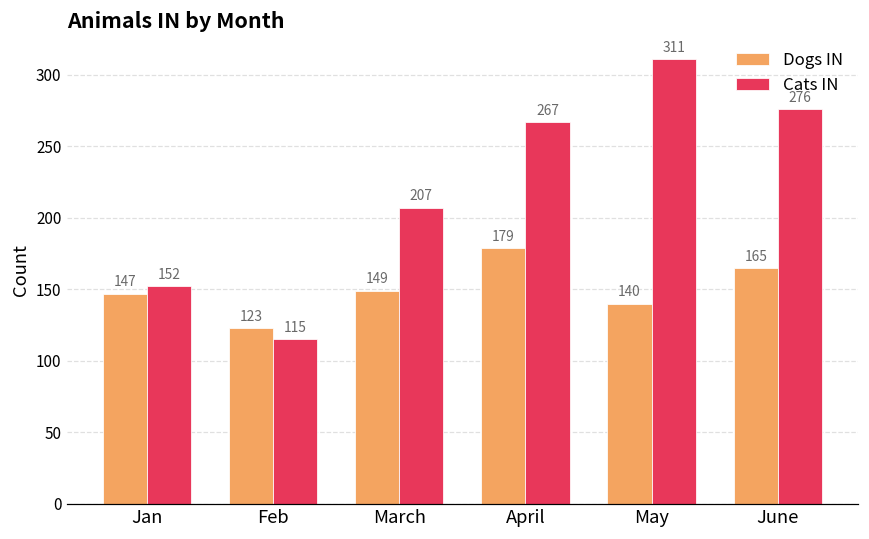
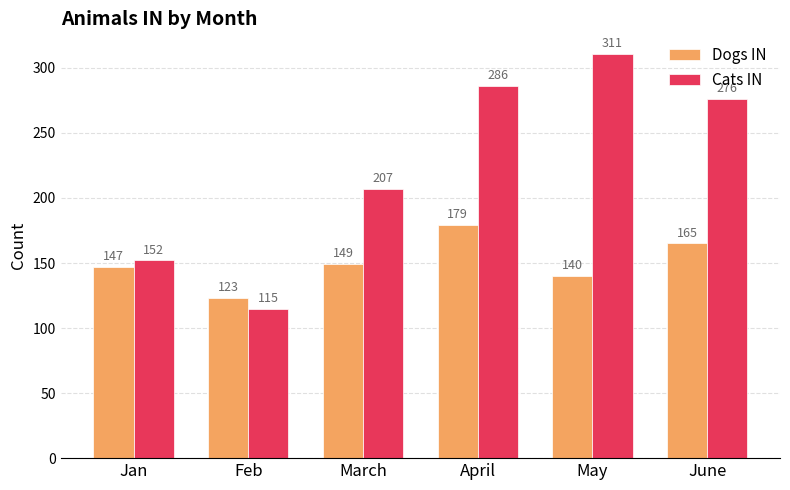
Cats IN, April: 267 -> 286
